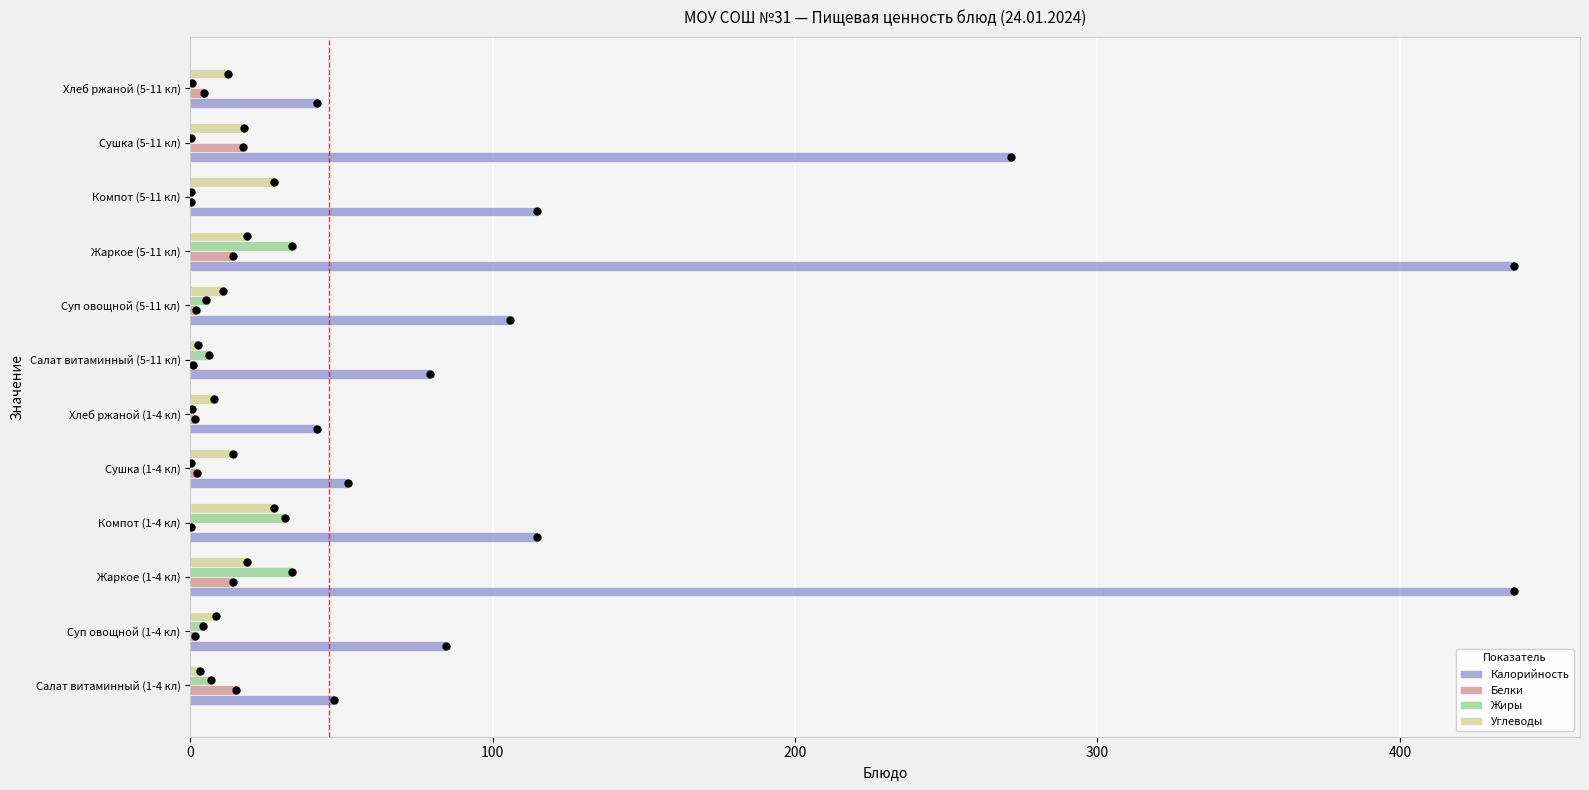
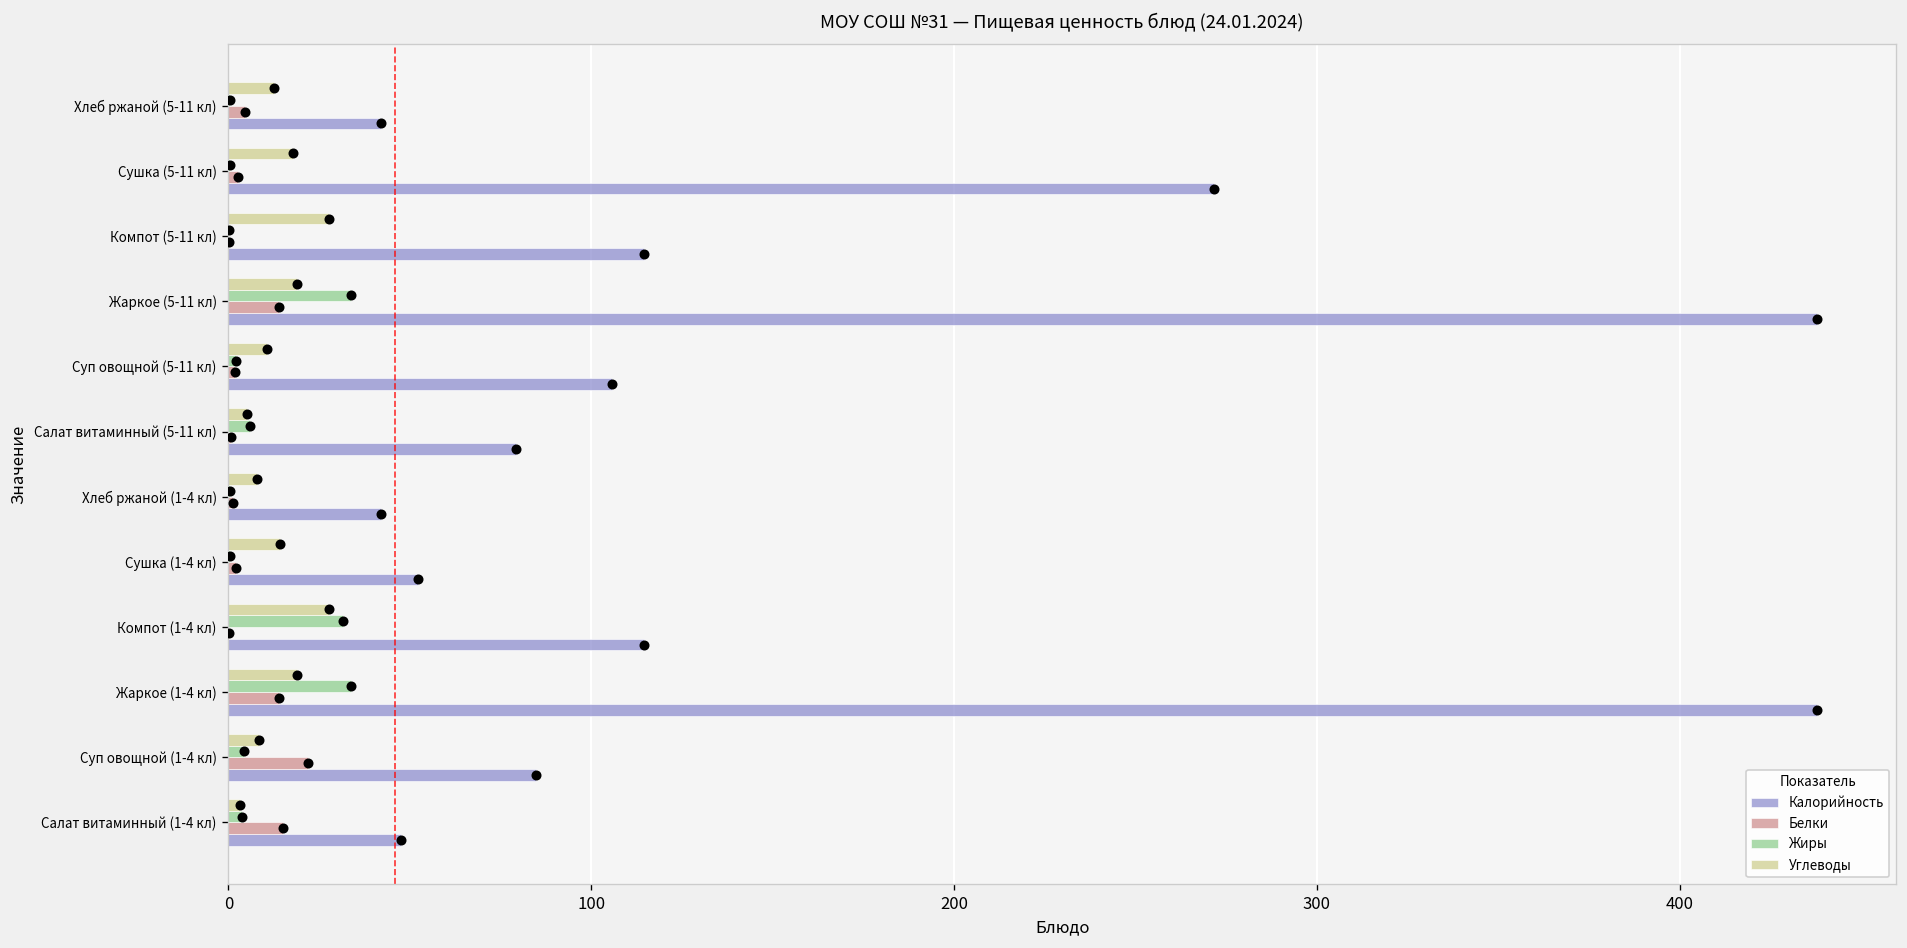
Белки, Сушка (5-11 кл): 18 -> 3
Жиры, Суп овощной (5-11 кл): 5 -> 2
Углеводы, Салат витаминный (5-11 кл): 2 -> 5
Белки, Суп овощной (1-4 кл): 1 -> 22
Жиры, Салат витаминный (1-4 кл): 7 -> 4
